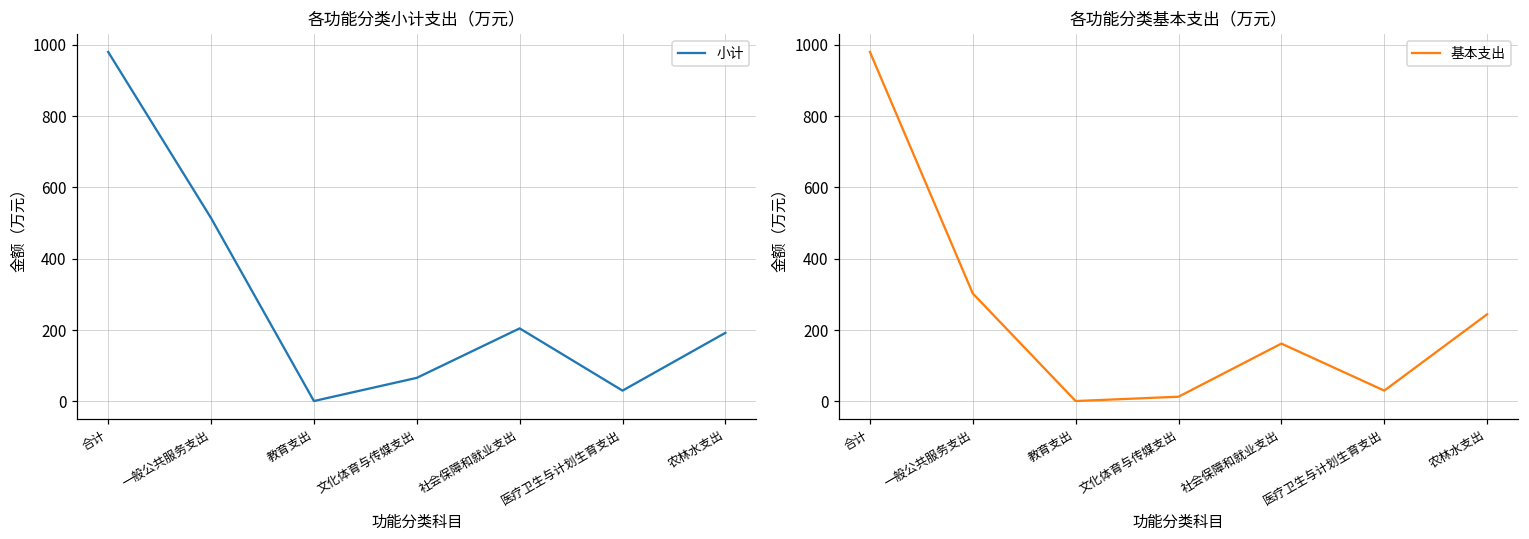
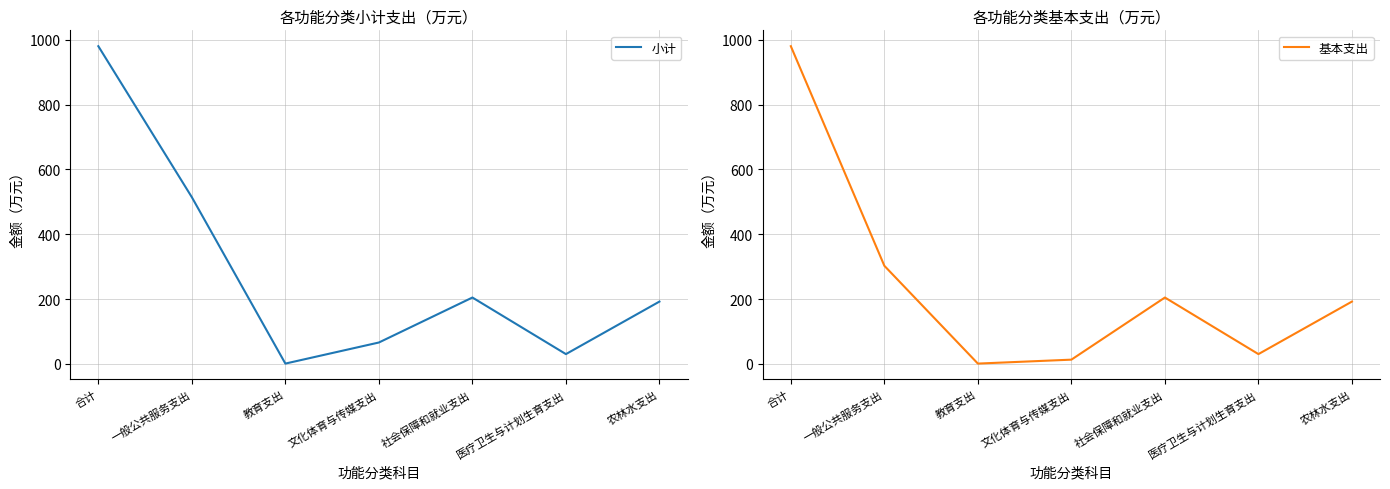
各功能分类基本支出（万元）, 社会保障和就业支出: 160 -> 200
各功能分类基本支出（万元）, 农林水支出: 240 -> 190
